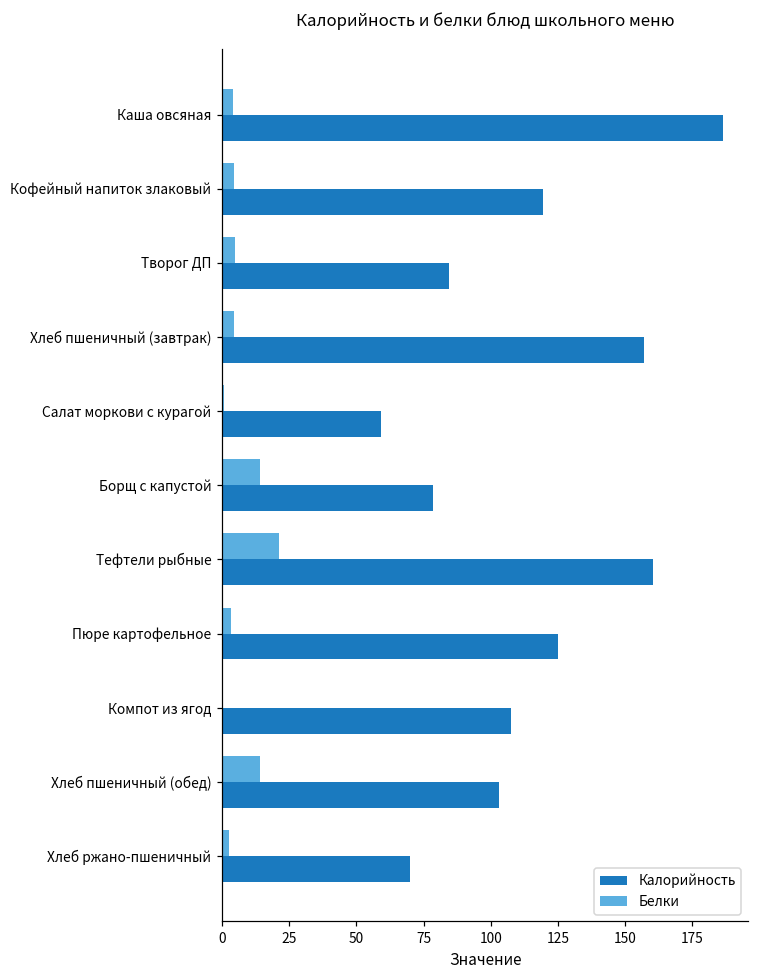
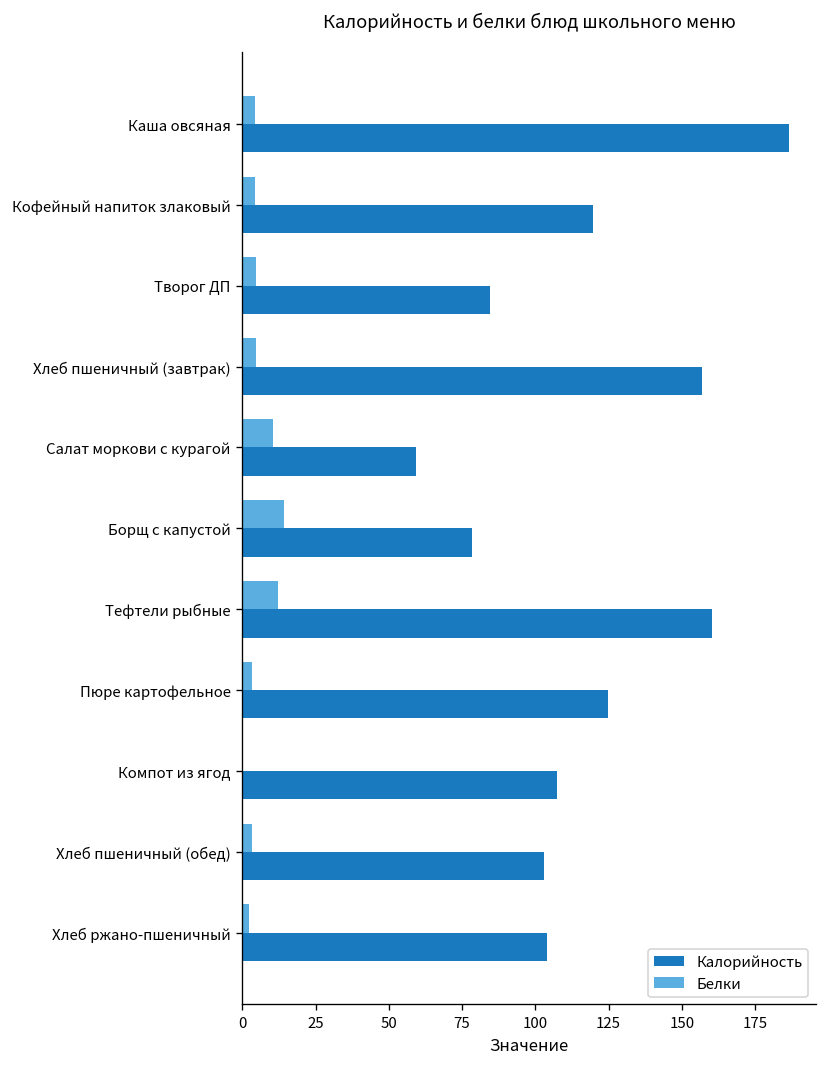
Белки, Салат моркови с курагой: 1 -> 11
Белки, Тефтели рыбные: 21 -> 12
Белки, Хлеб пшеничный (обед): 14 -> 3
Калорийность, Хлеб ржано-пшеничный: 70 -> 104
